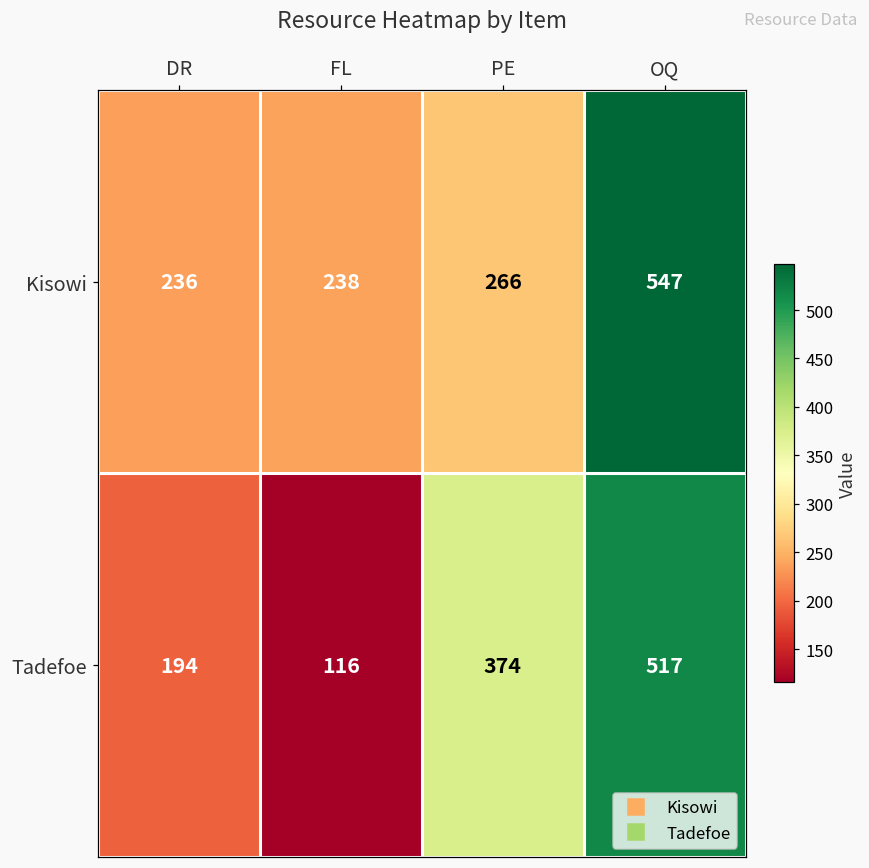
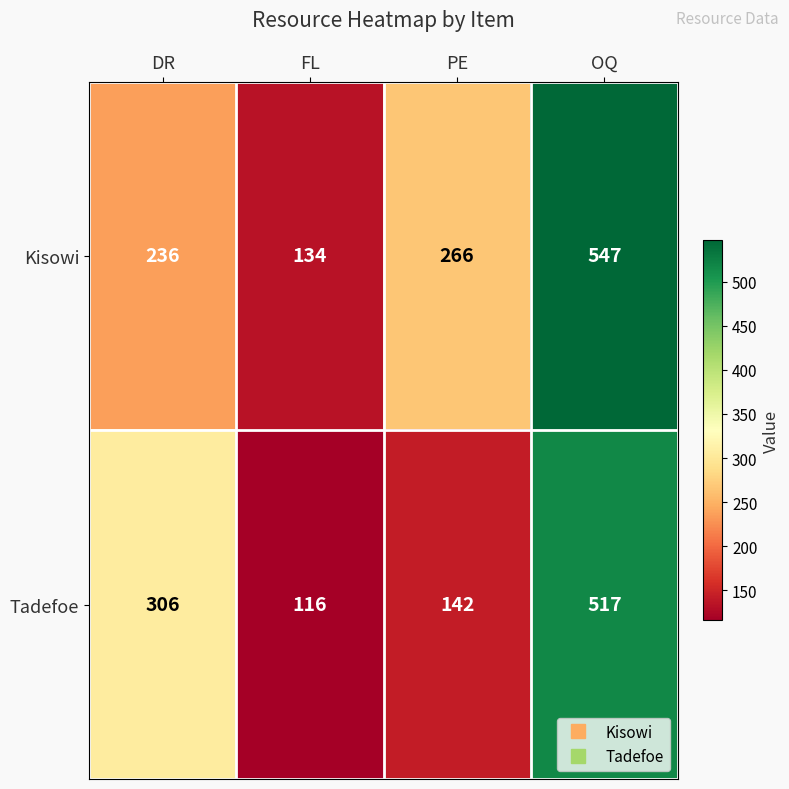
Kisowi, FL: 238 -> 134
Tadefoe, DR: 194 -> 306
Tadefoe, PE: 374 -> 142
